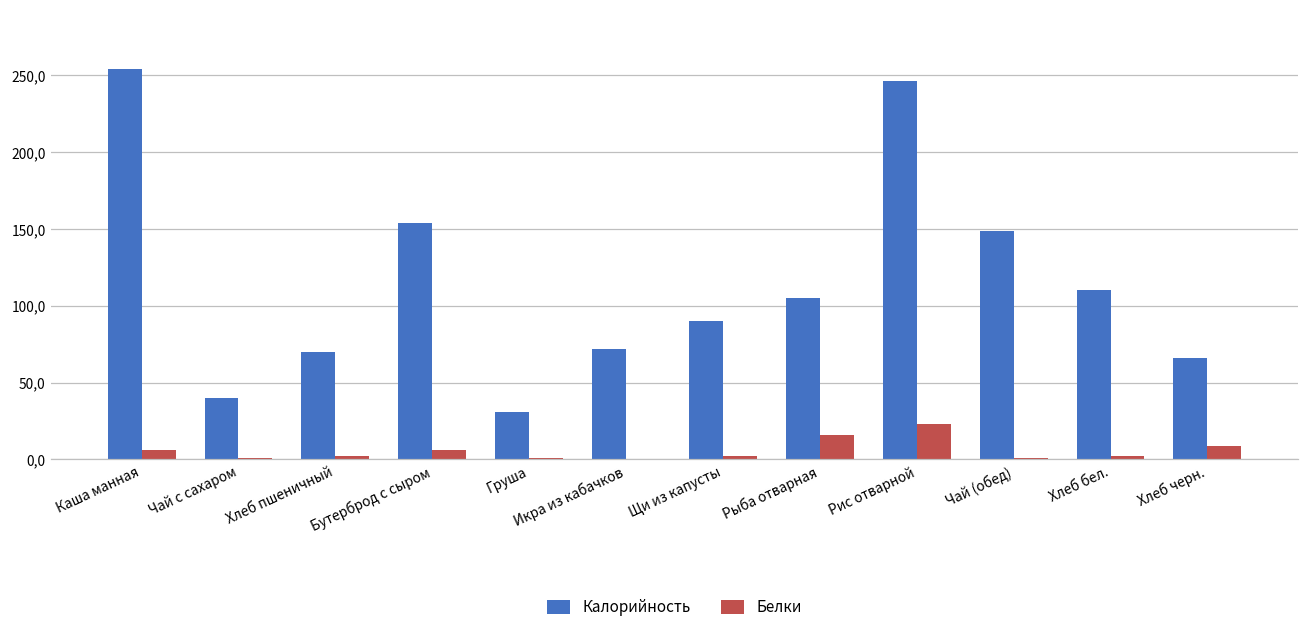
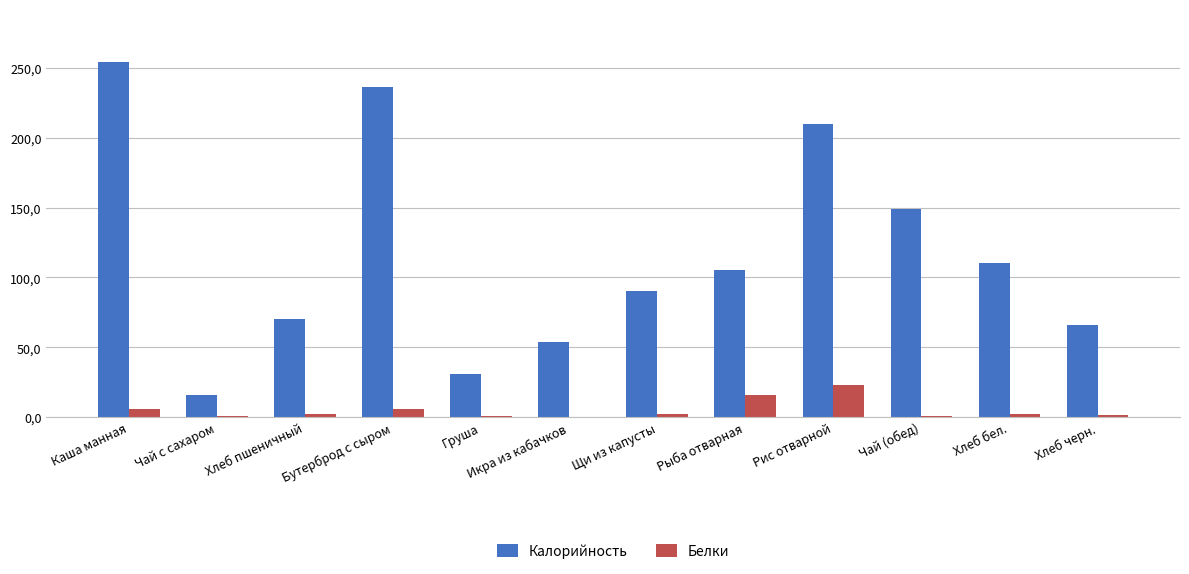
Калорийность, Чай с сахаром: 400 -> 160
Калорийность, Бутерброд с сыром: 1540 -> 2360
Калорийность, Икра из кабачков: 720 -> 540
Калорийность, Рис отварной: 2460 -> 2100
Белки, Хлеб черн.: 90 -> 10
